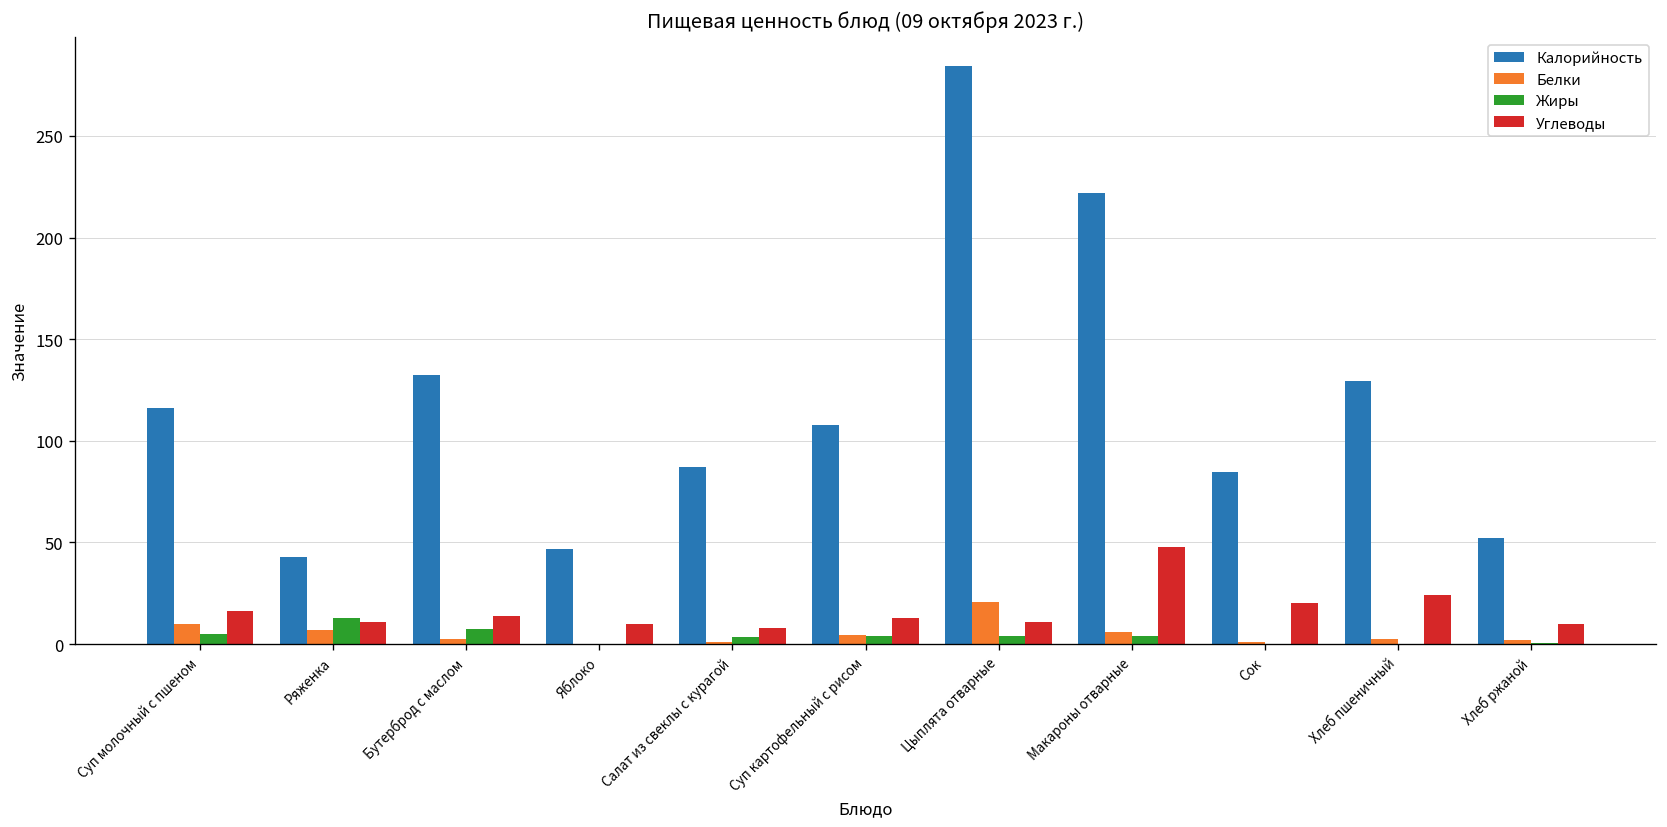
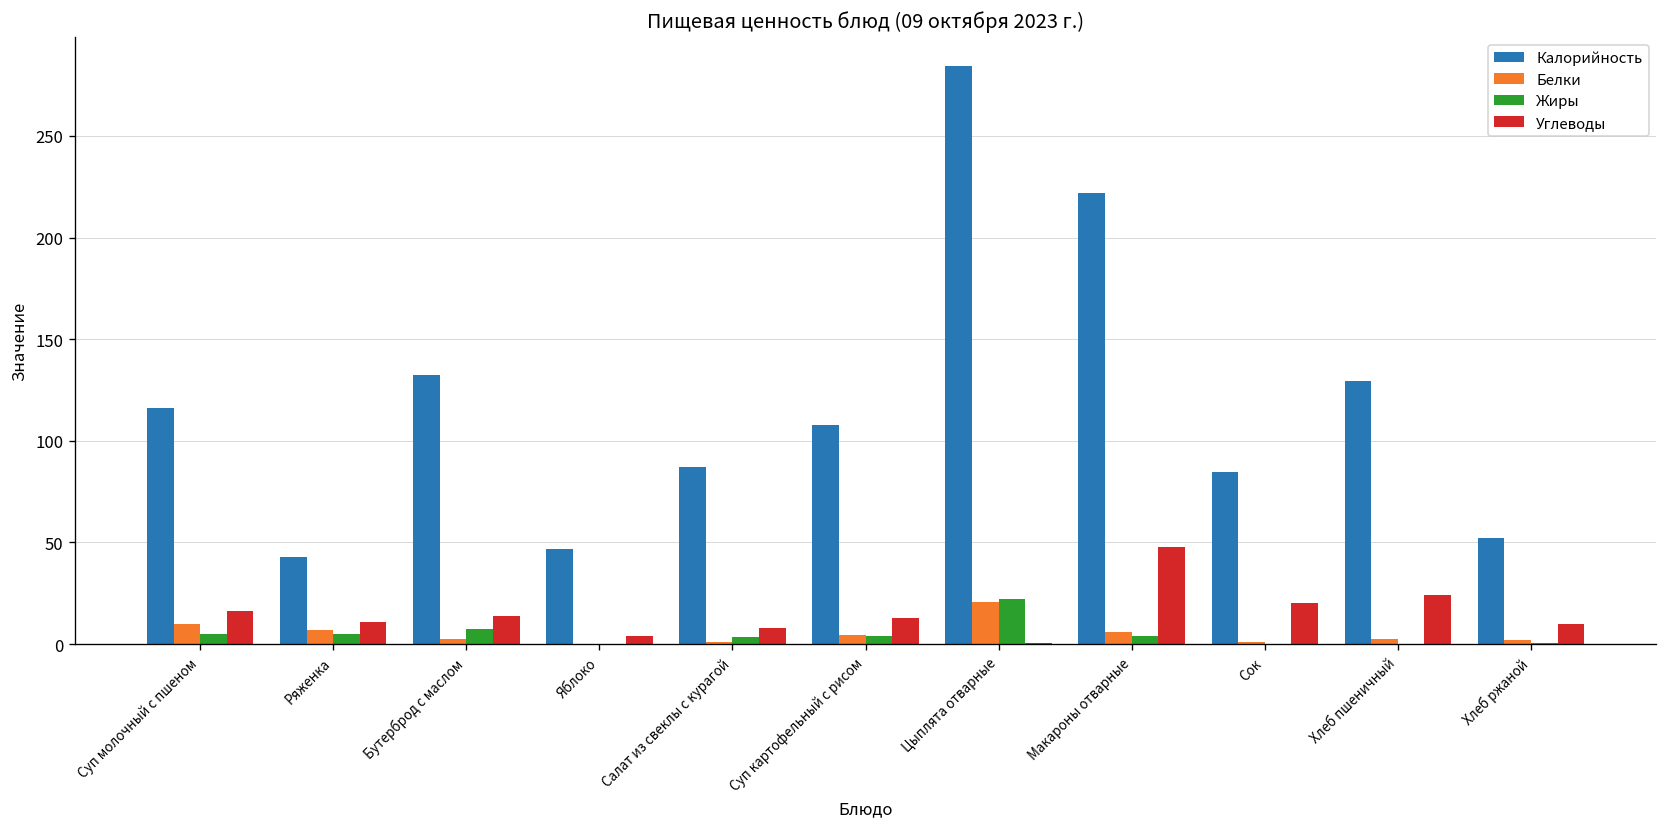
Жиры, Ряженка: 13 -> 5
Углеводы, Яблоко: 10 -> 4
Жиры, Цыплята отварные: 4 -> 22
Углеводы, Цыплята отварные: 11 -> 0
